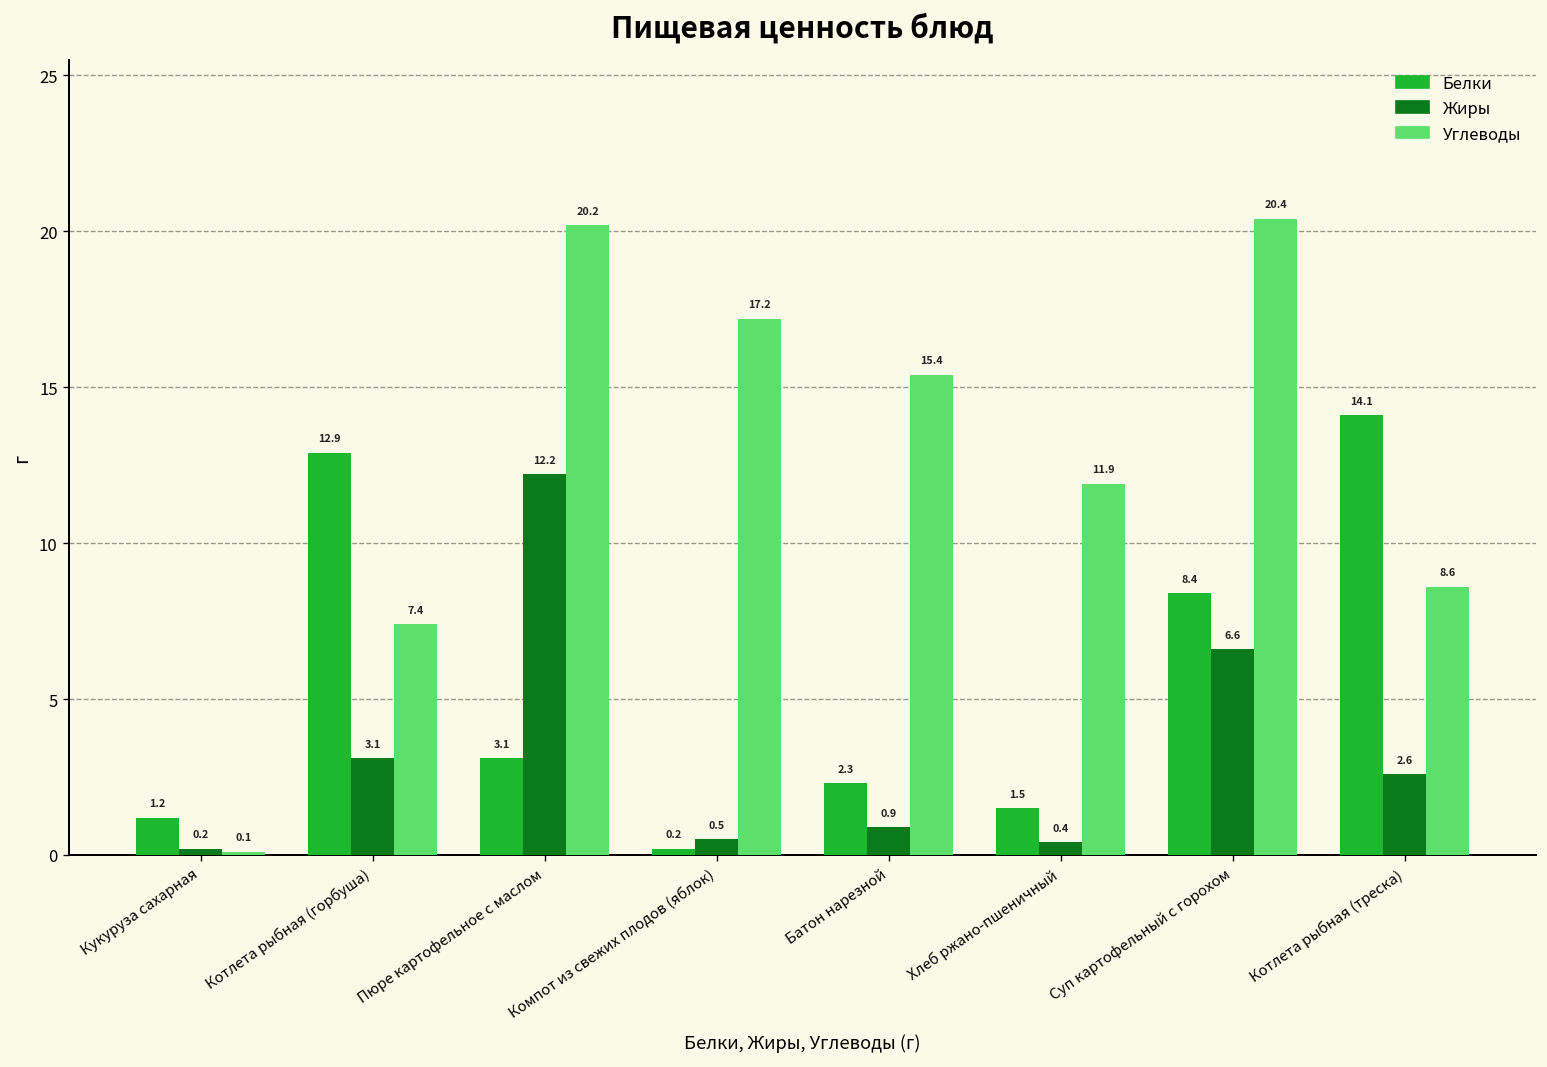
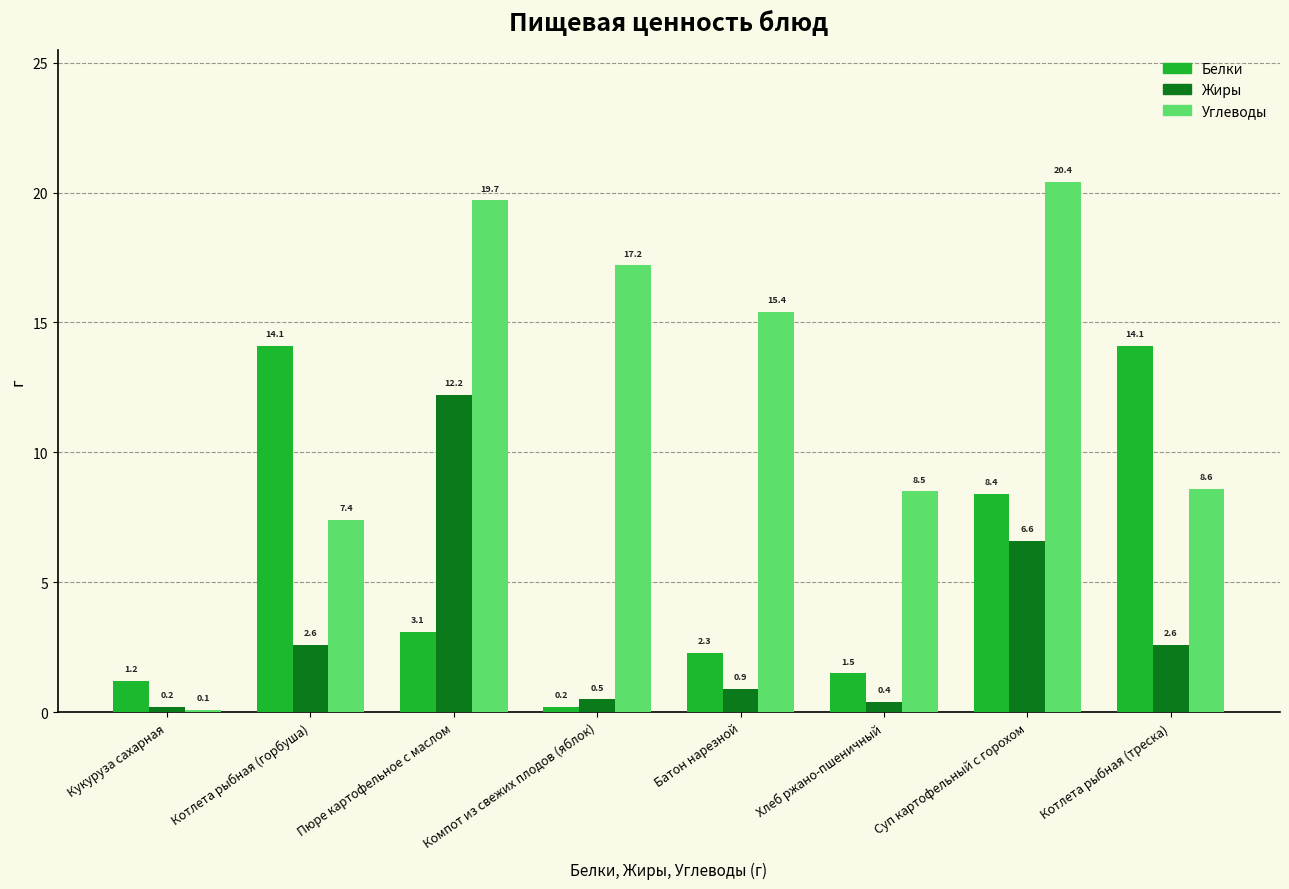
Белки, Котлета рыбная (горбуша): 12.9 -> 14.1
Жиры, Котлета рыбная (горбуша): 3.1 -> 2.6
Углеводы, Пюре картофельное с маслом: 20.2 -> 19.7
Углеводы, Хлеб ржано-пшеничный: 11.9 -> 8.5
